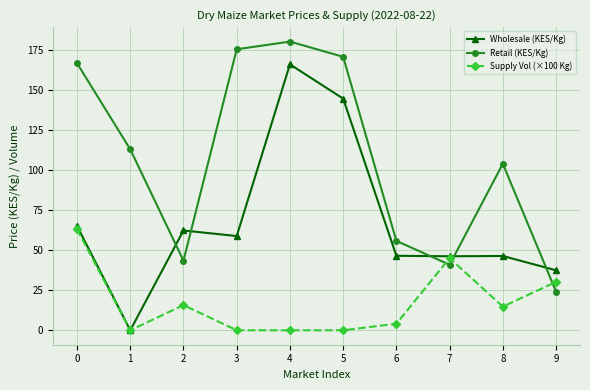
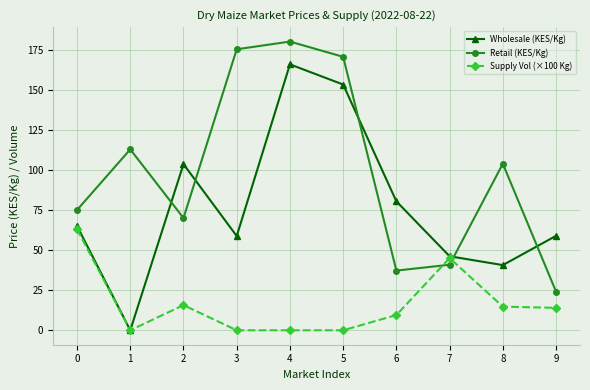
Retail (KES/Kg), 0: 167 -> 75
Wholesale (KES/Kg), 2: 62 -> 104
Retail (KES/Kg), 2: 43 -> 70
Wholesale (KES/Kg), 5: 144 -> 153
Wholesale (KES/Kg), 6: 46 -> 80
Retail (KES/Kg), 6: 56 -> 37
Supply Vol (×100 Kg), 6: 4 -> 10
Wholesale (KES/Kg), 8: 46 -> 41
Wholesale (KES/Kg), 9: 37 -> 59
Supply Vol (×100 Kg), 9: 30 -> 14
